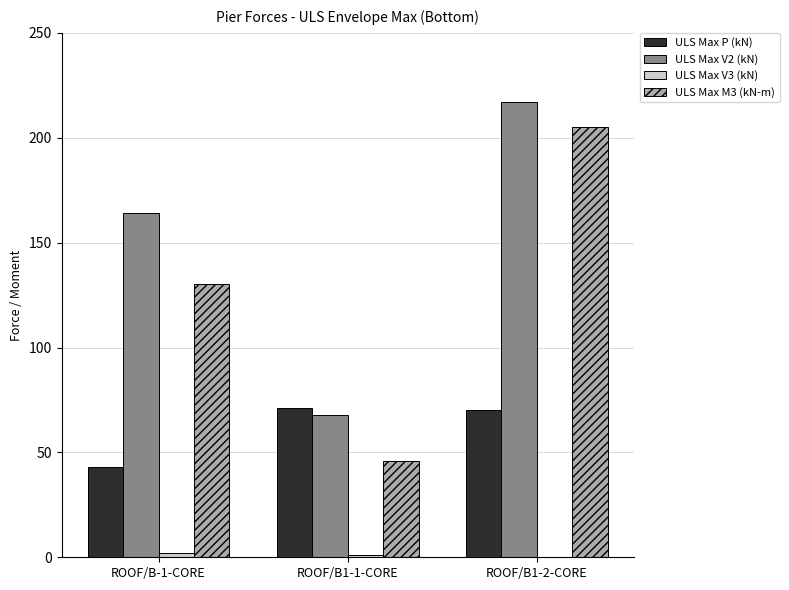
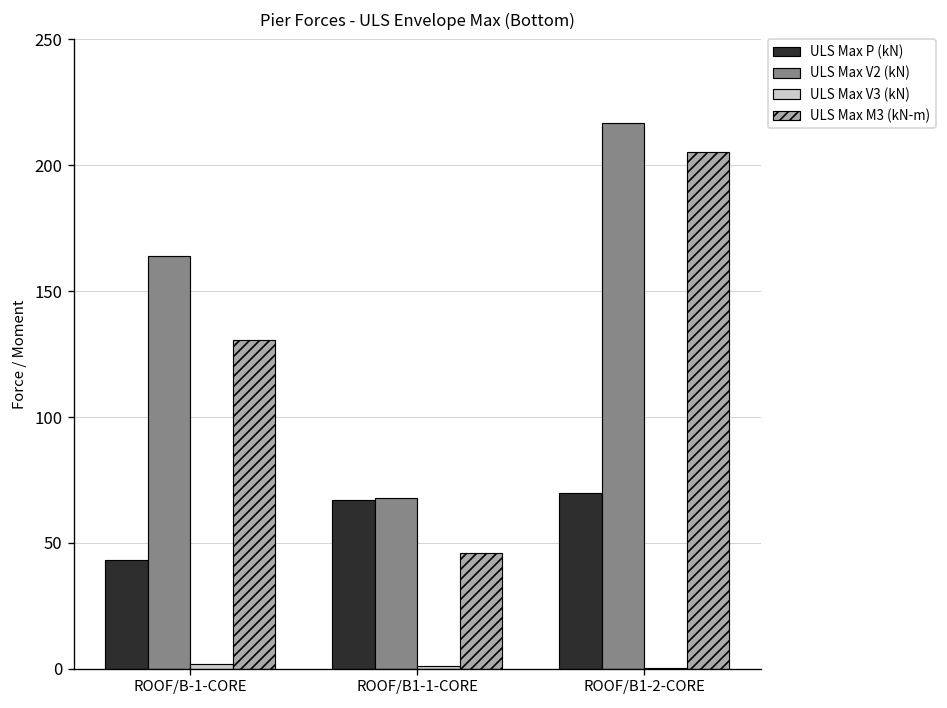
ULS Max P (kN), ROOF/B1-1-CORE: 71 -> 67
